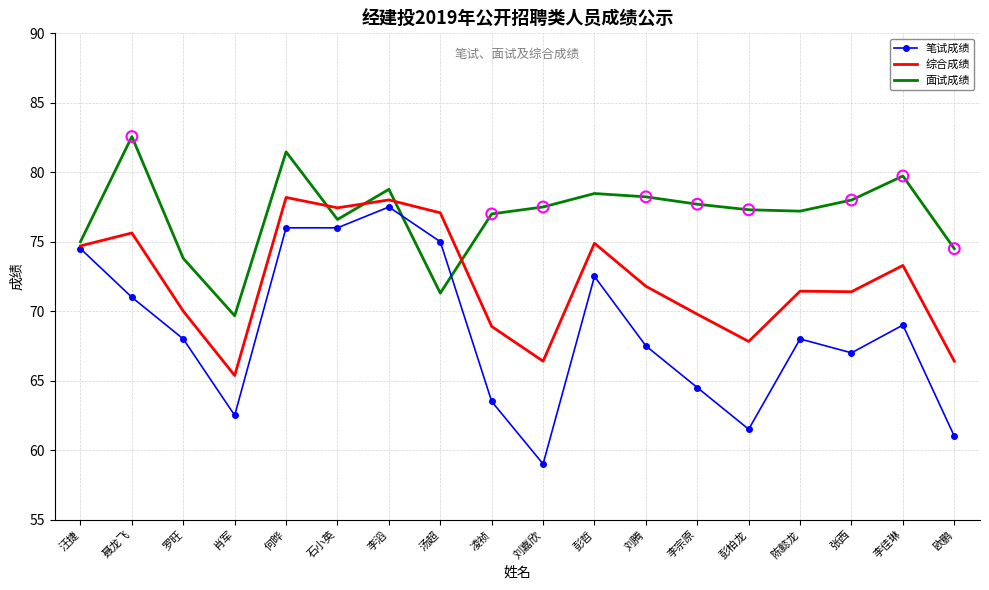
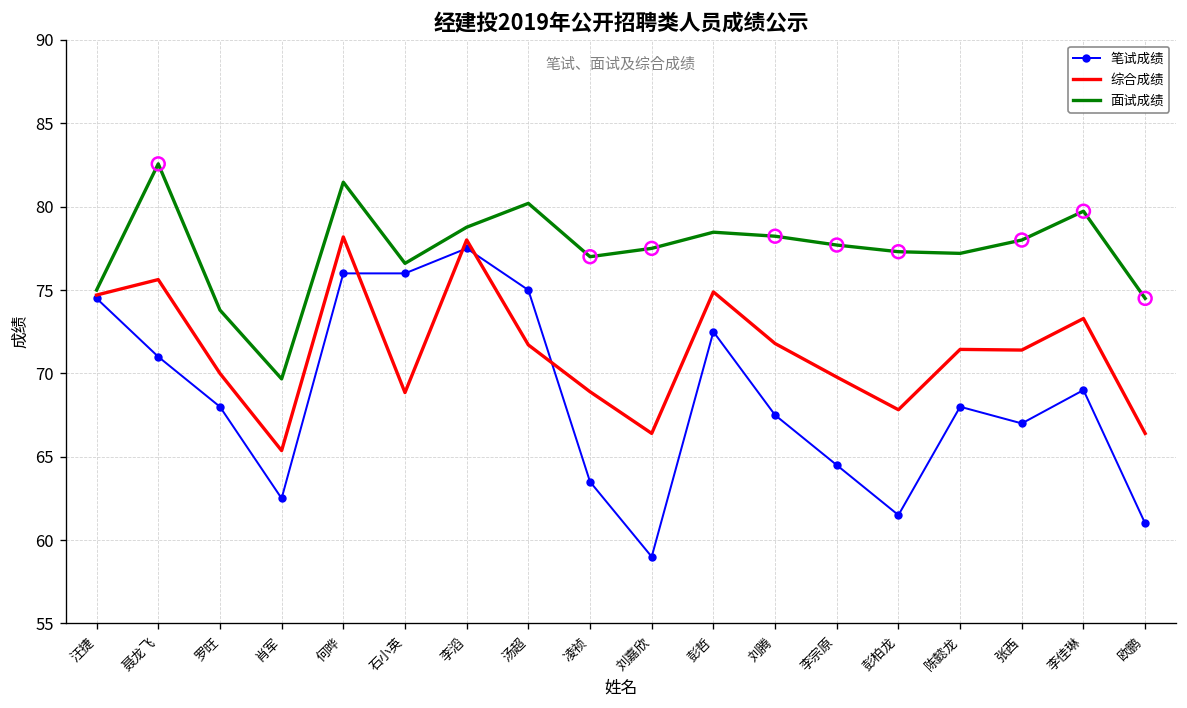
综合成绩, 石小英: 77.4 -> 68.9
综合成绩, 汤超: 77.1 -> 71.7
面试成绩, 汤超: 71.3 -> 80.2
